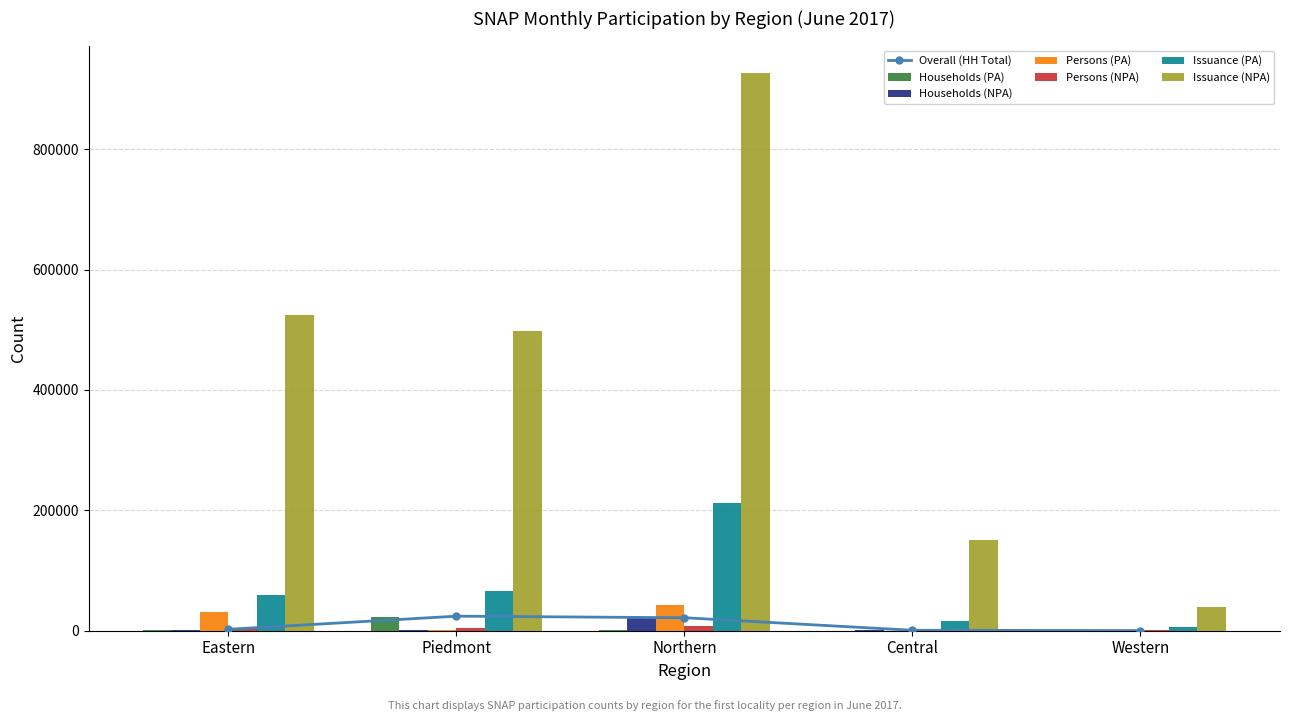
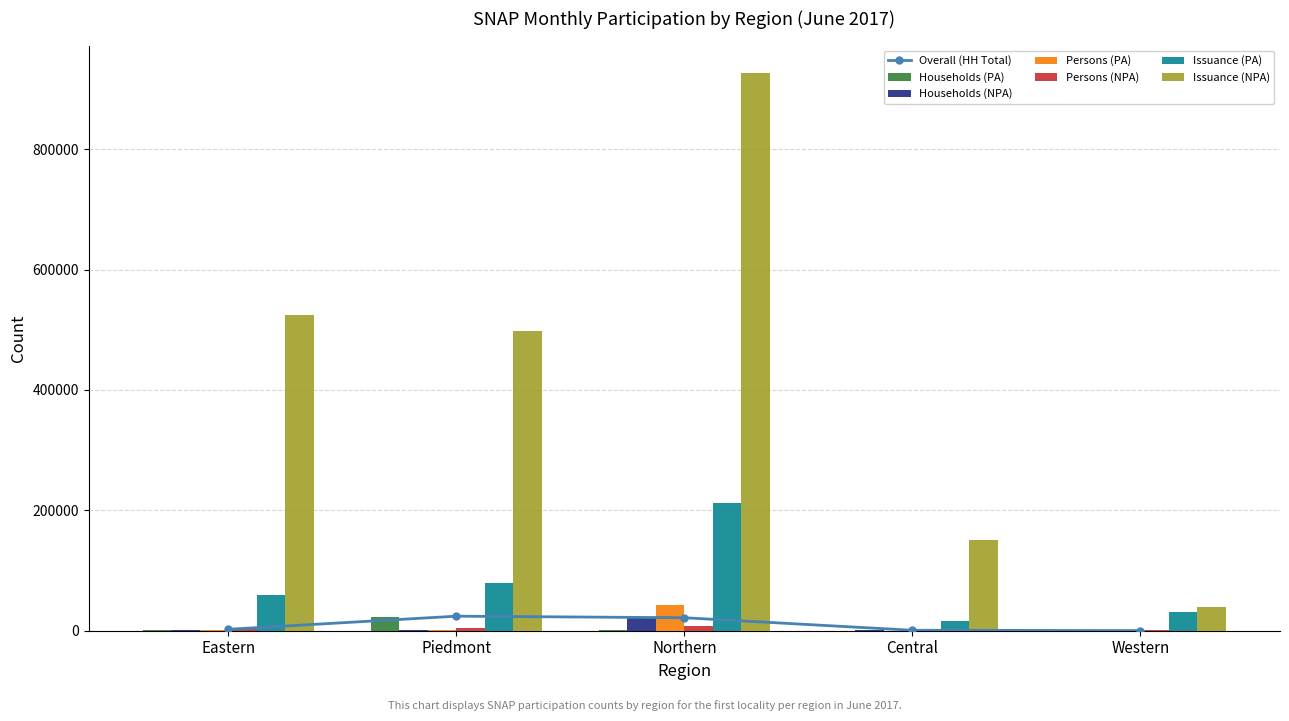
Persons (PA), Eastern: 30000 -> 0
Issuance (PA), Piedmont: 70000 -> 80000
Issuance (PA), Western: 10000 -> 30000
